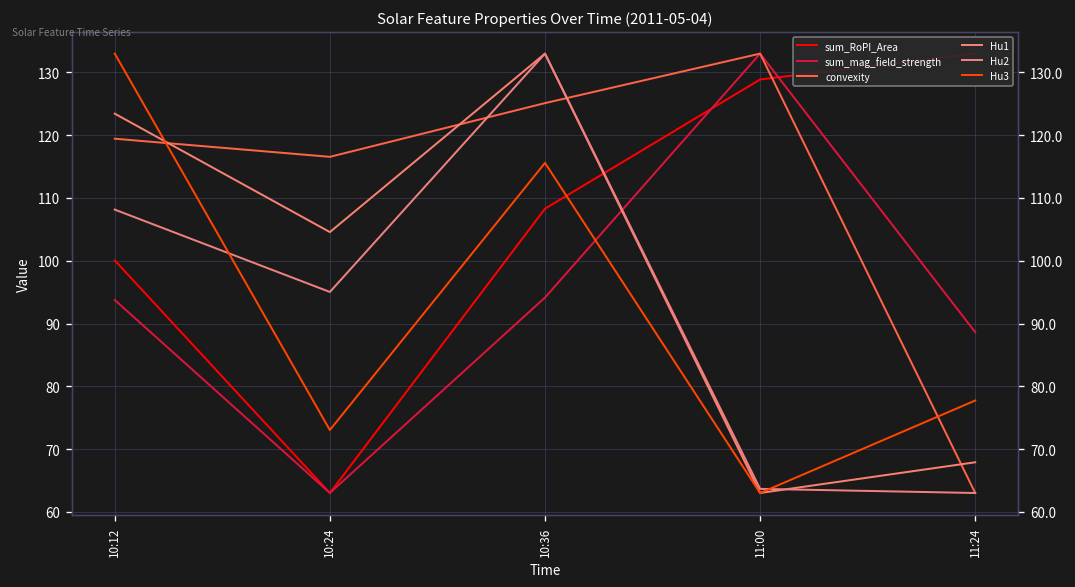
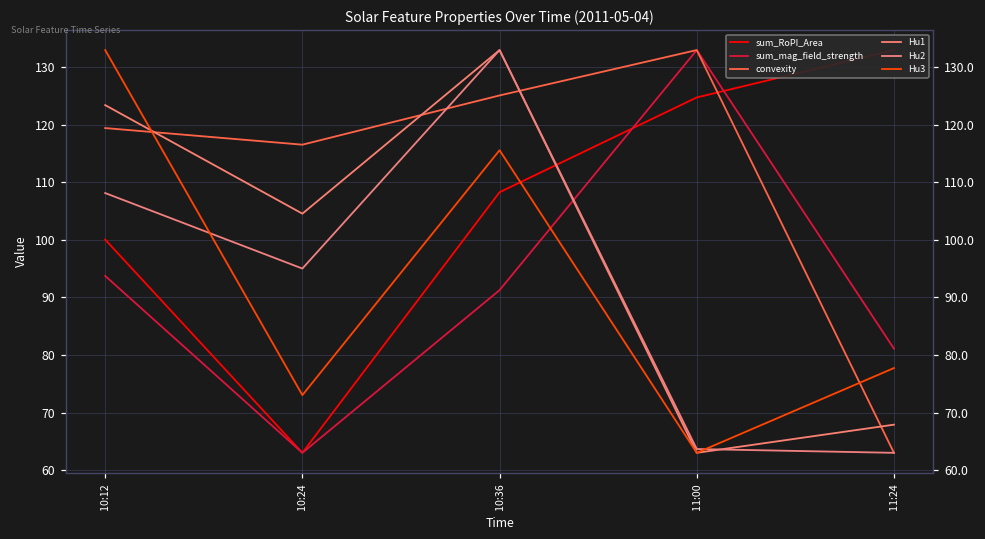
sum_mag_field_strength, 10:36: 94 -> 91
sum_RoPI_Area, 11:00: 129 -> 125
sum_mag_field_strength, 11:24: 89 -> 81
